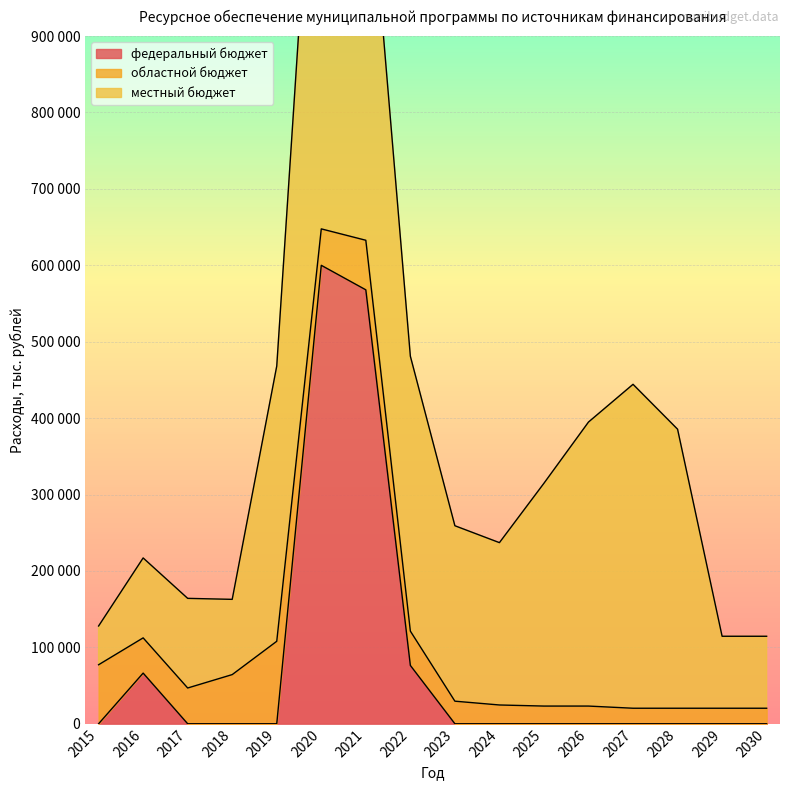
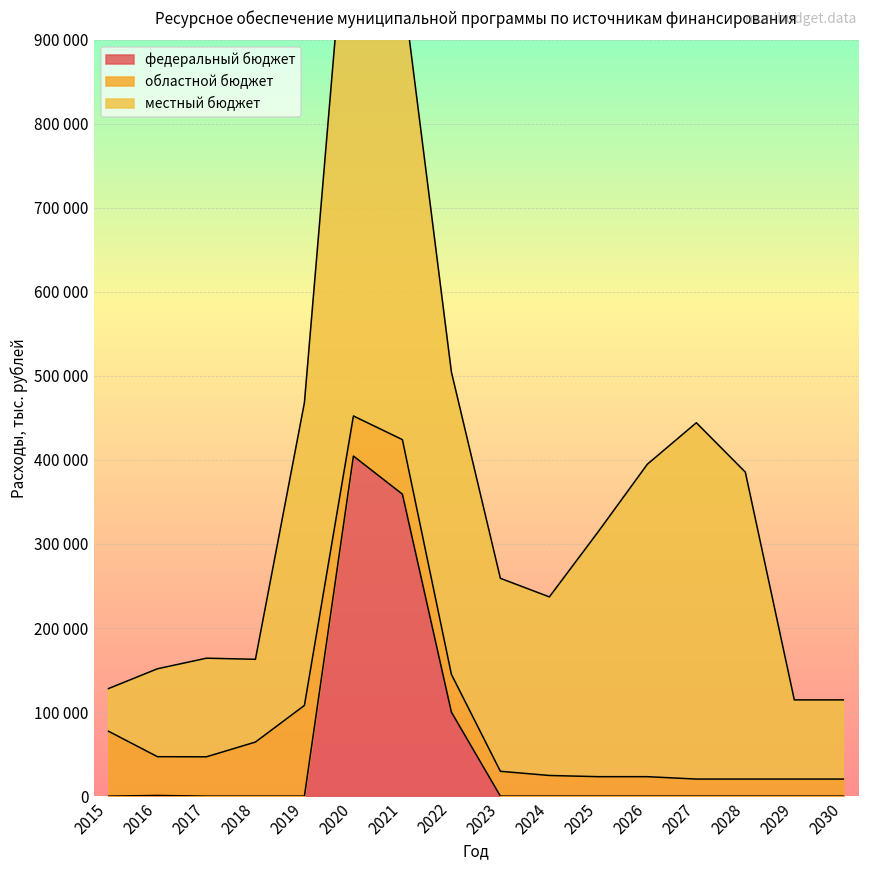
федеральный бюджет, 2016: 70000 -> 0
федеральный бюджет, 2020: 600000 -> 400000
федеральный бюджет, 2021: 570000 -> 360000
федеральный бюджет, 2022: 80000 -> 100000
